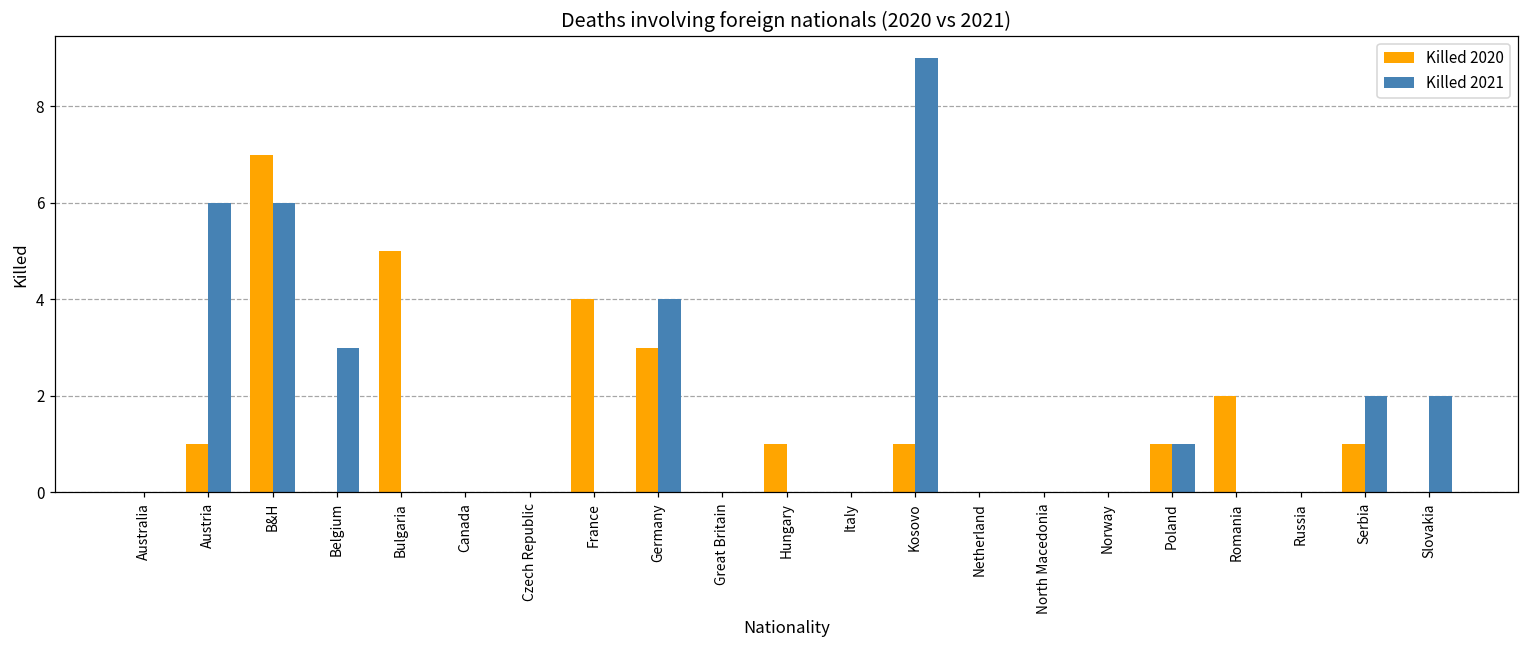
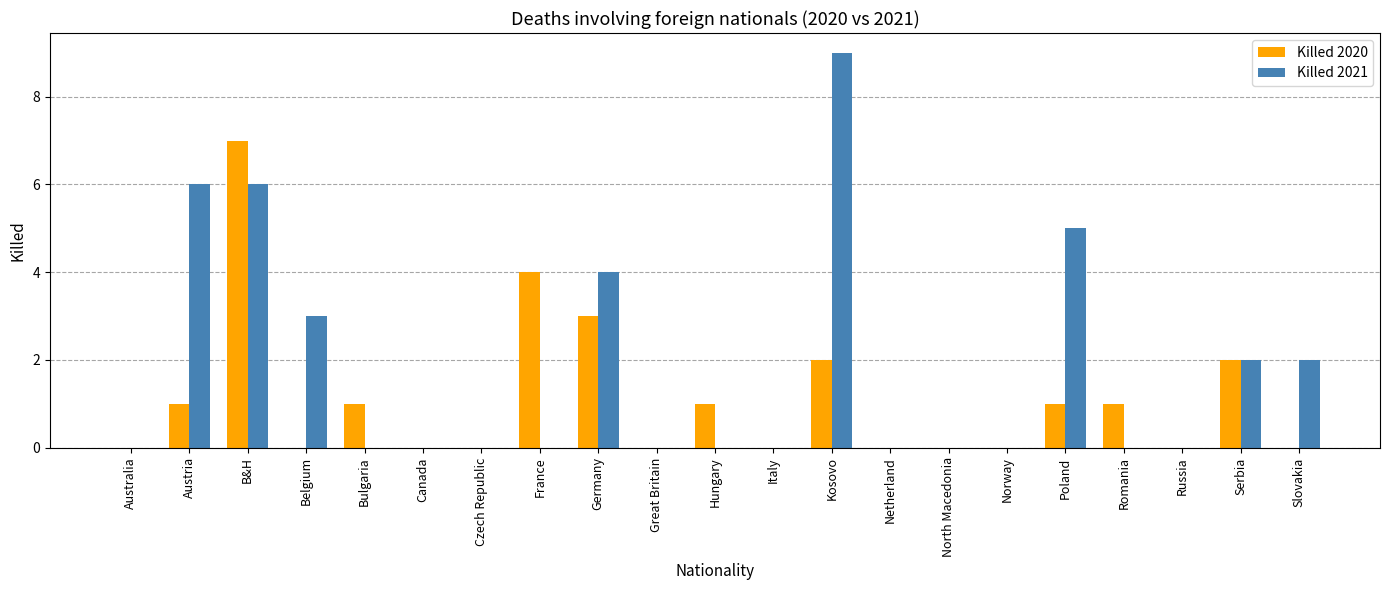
Killed 2020, Bulgaria: 5 -> 1
Killed 2020, Kosovo: 1 -> 2
Killed 2021, Poland: 1 -> 5
Killed 2020, Romania: 2 -> 1
Killed 2020, Serbia: 1 -> 2
